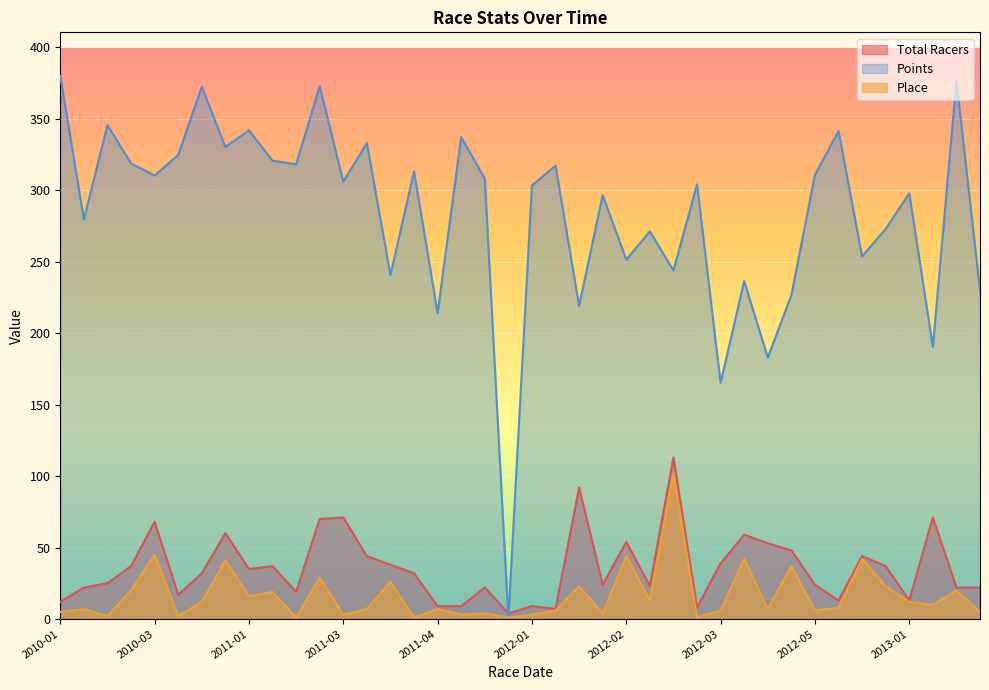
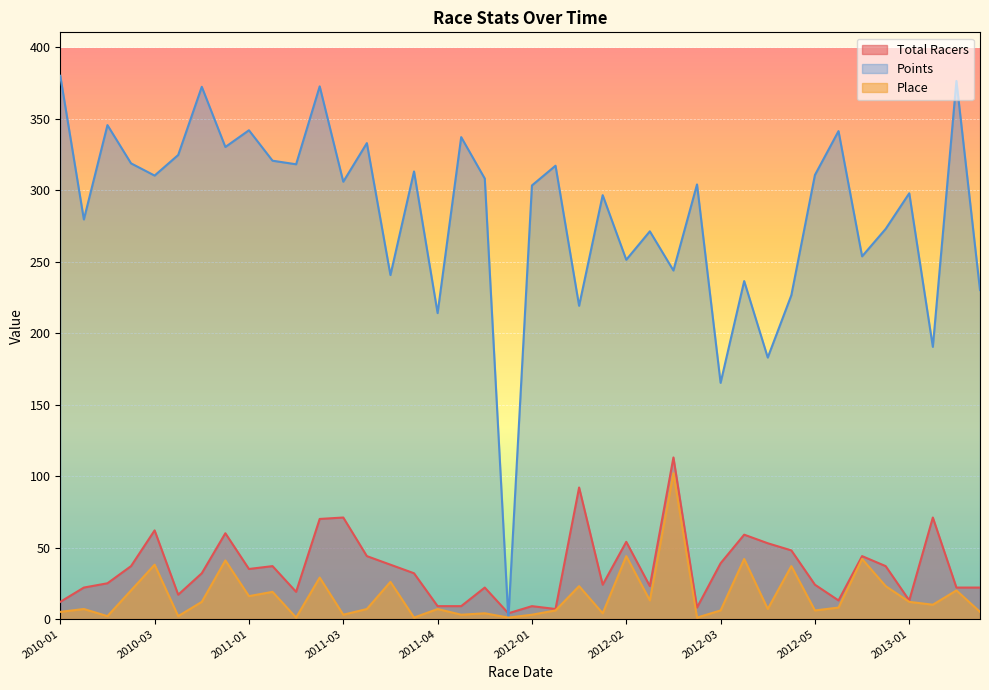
Total Racers, 2010-03: 68 -> 62
Place, 2010-03: 45 -> 38
